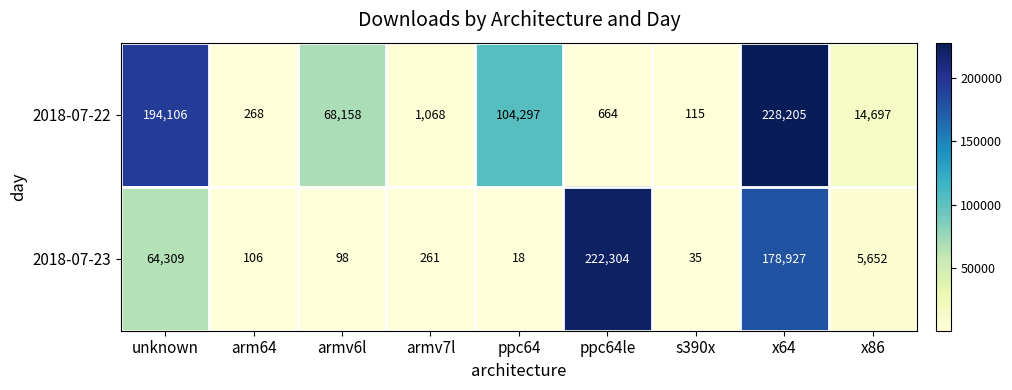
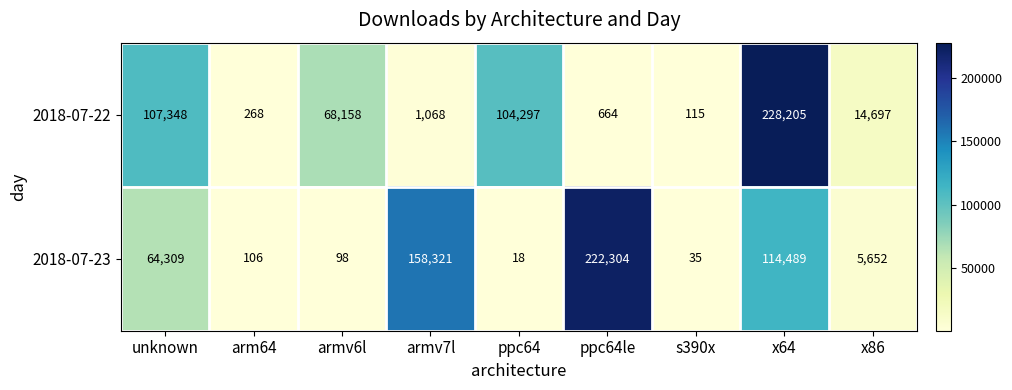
2018-07-22, unknown: 194,106 -> 107,348
2018-07-23, armv7l: 261 -> 158,321
2018-07-23, x64: 178,927 -> 114,489
